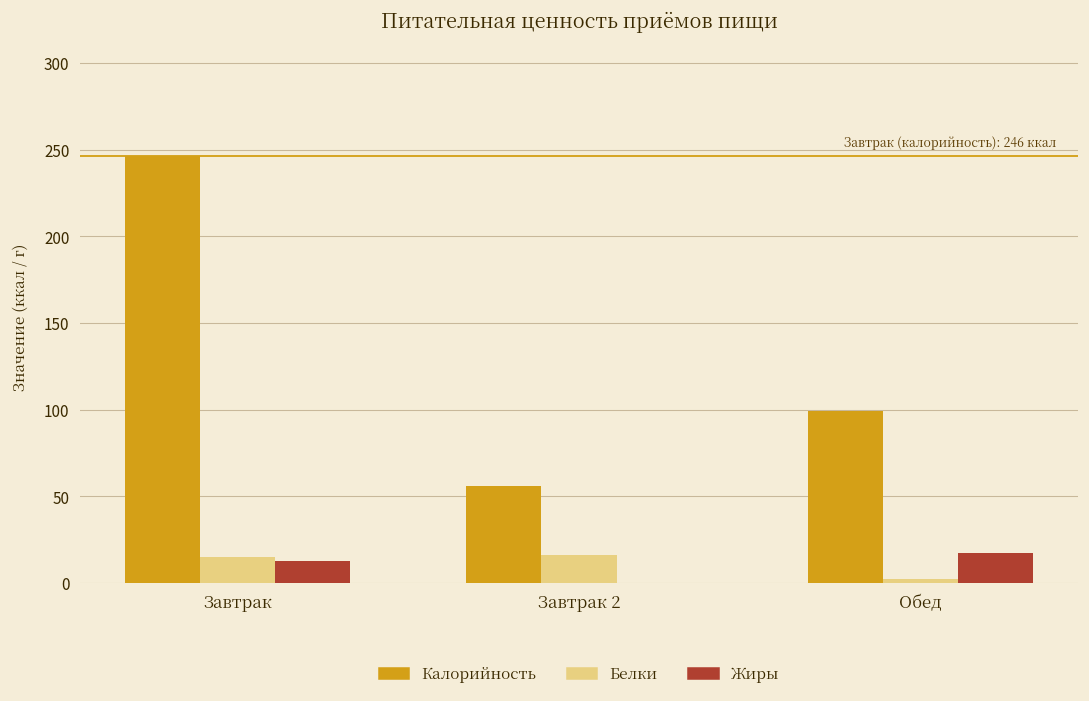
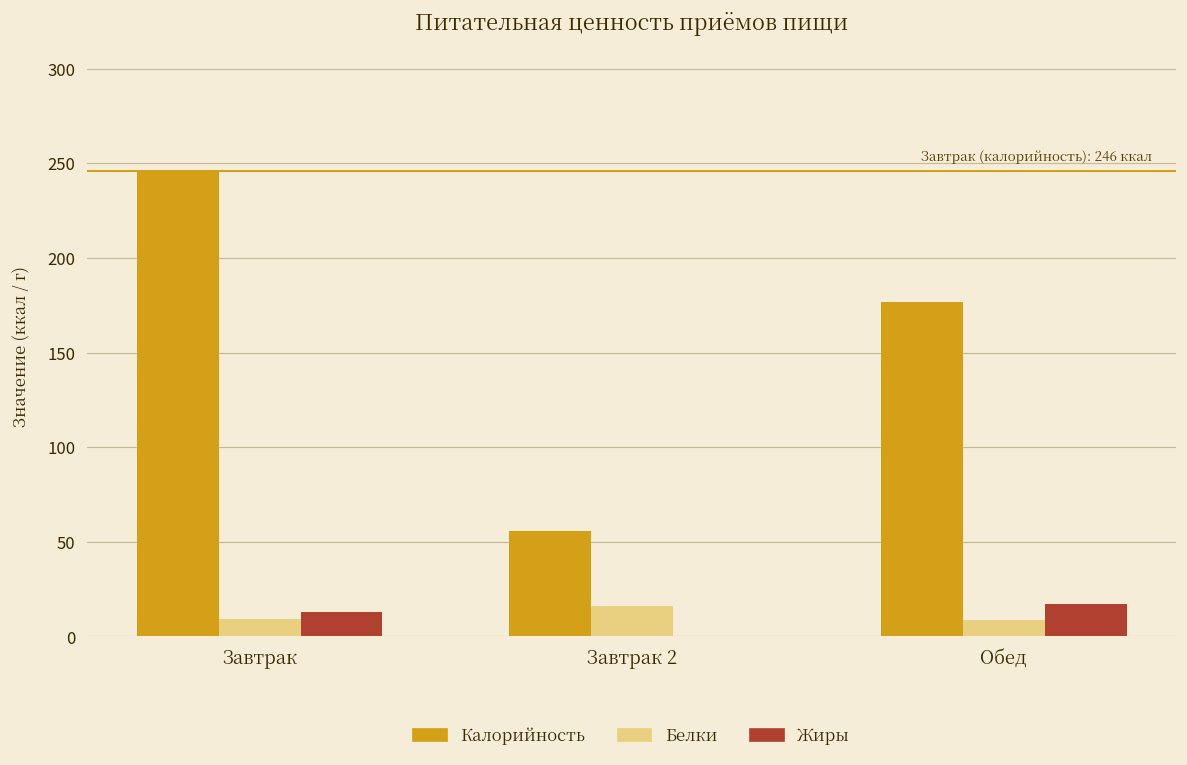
Белки, Завтрак: 15 -> 9
Калорийность, Обед: 99 -> 177
Белки, Обед: 2 -> 9
